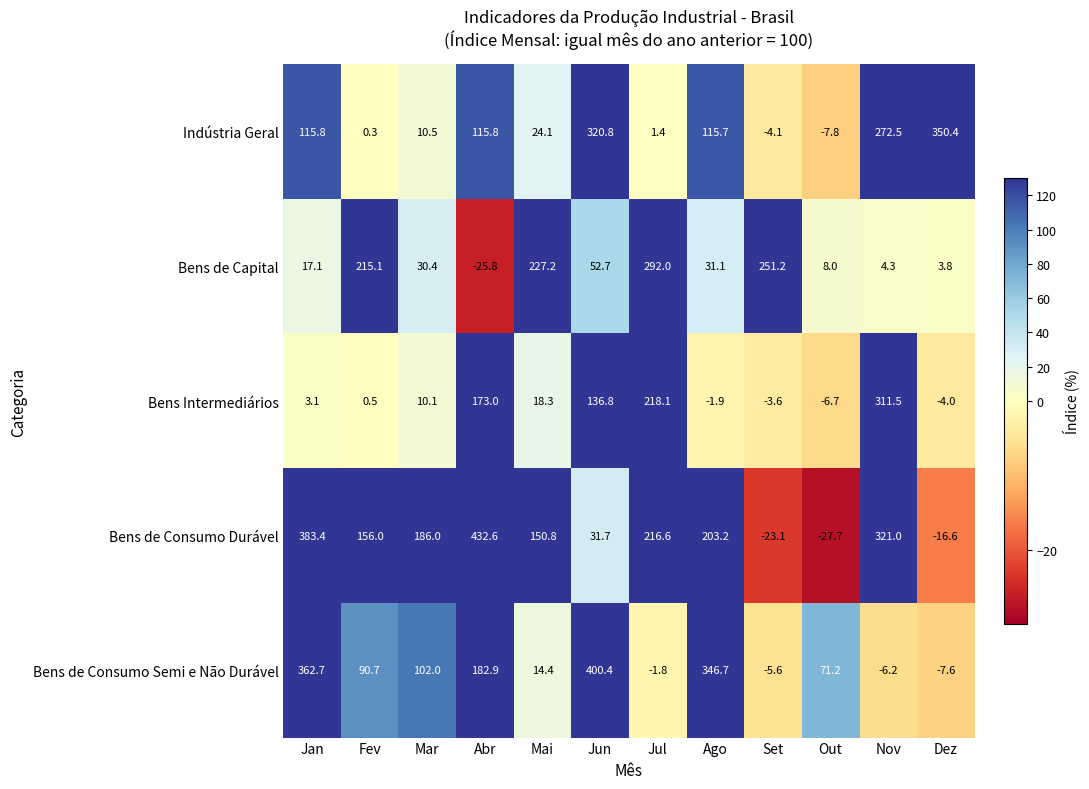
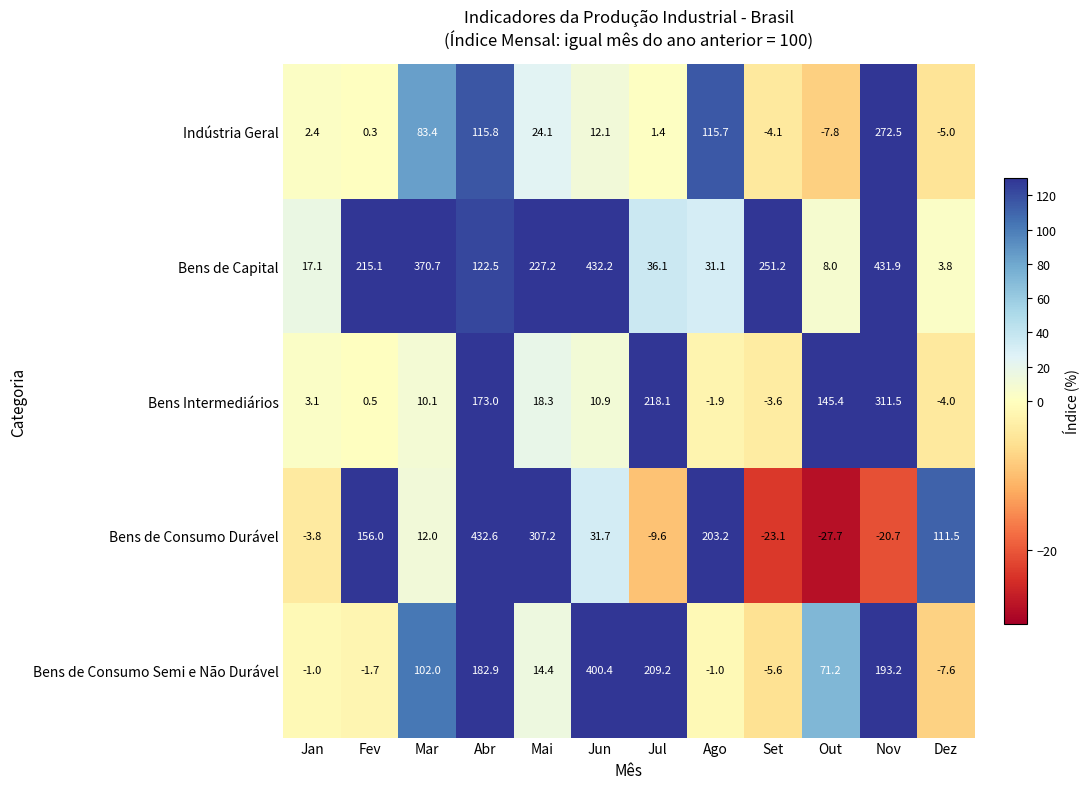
Indústria Geral, Jan: 115.8 -> 2.4
Indústria Geral, Mar: 10.5 -> 83.4
Indústria Geral, Jun: 320.8 -> 12.1
Indústria Geral, Dez: 350.4 -> -5.0
Bens de Capital, Mar: 30.4 -> 370.7
Bens de Capital, Abr: -25.8 -> 122.5
Bens de Capital, Jun: 52.7 -> 432.2
Bens de Capital, Jul: 292.0 -> 36.1
Bens de Capital, Nov: 4.3 -> 431.9
Bens Intermediários, Jun: 136.8 -> 10.9
Bens Intermediários, Out: -6.7 -> 145.4
Bens de Consumo Durável, Jan: 383.4 -> -3.8
Bens de Consumo Durável, Mar: 186.0 -> 12.0
Bens de Consumo Durável, Mai: 150.8 -> 307.2
Bens de Consumo Durável, Jul: 216.6 -> -9.6
Bens de Consumo Durável, Nov: 321.0 -> -20.7
Bens de Consumo Durável, Dez: -16.6 -> 111.5
Bens de Consumo Semi e Não Durável, Jan: 362.7 -> -1.0
Bens de Consumo Semi e Não Durável, Fev: 90.7 -> -1.7
Bens de Consumo Semi e Não Durável, Jul: -1.8 -> 209.2
Bens de Consumo Semi e Não Durável, Ago: 346.7 -> -1.0
Bens de Consumo Semi e Não Durável, Nov: -6.2 -> 193.2
